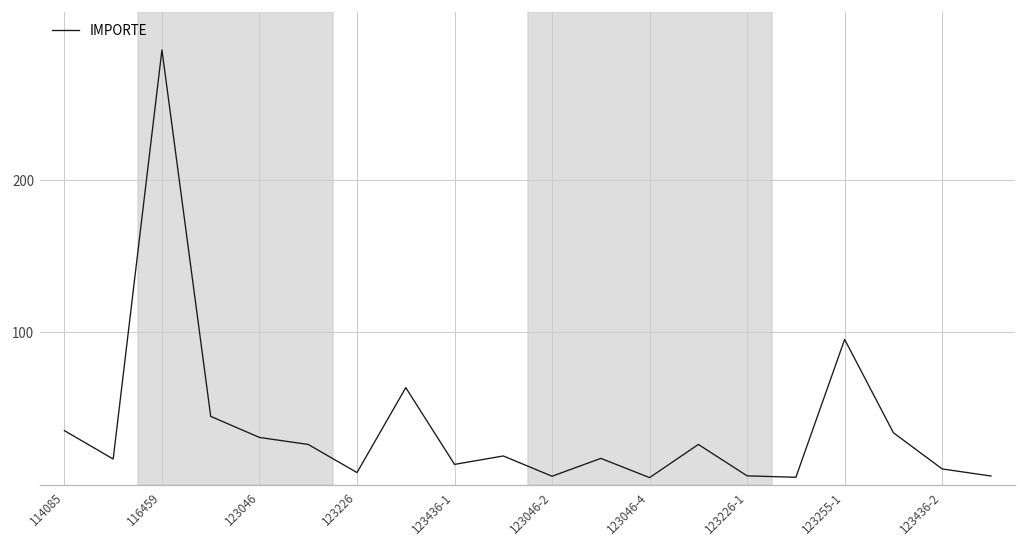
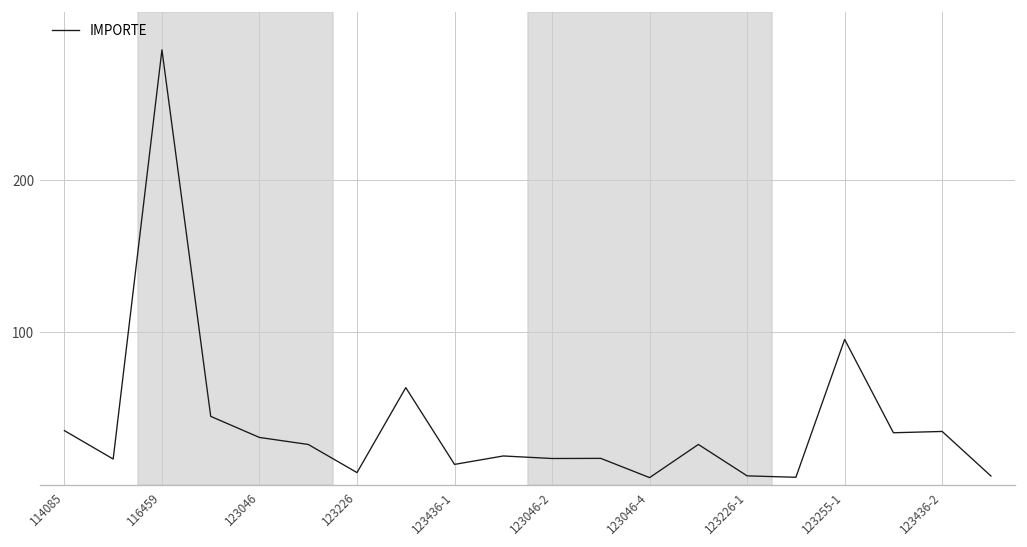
123046-2: 6 -> 18
123436-2: 11 -> 35
